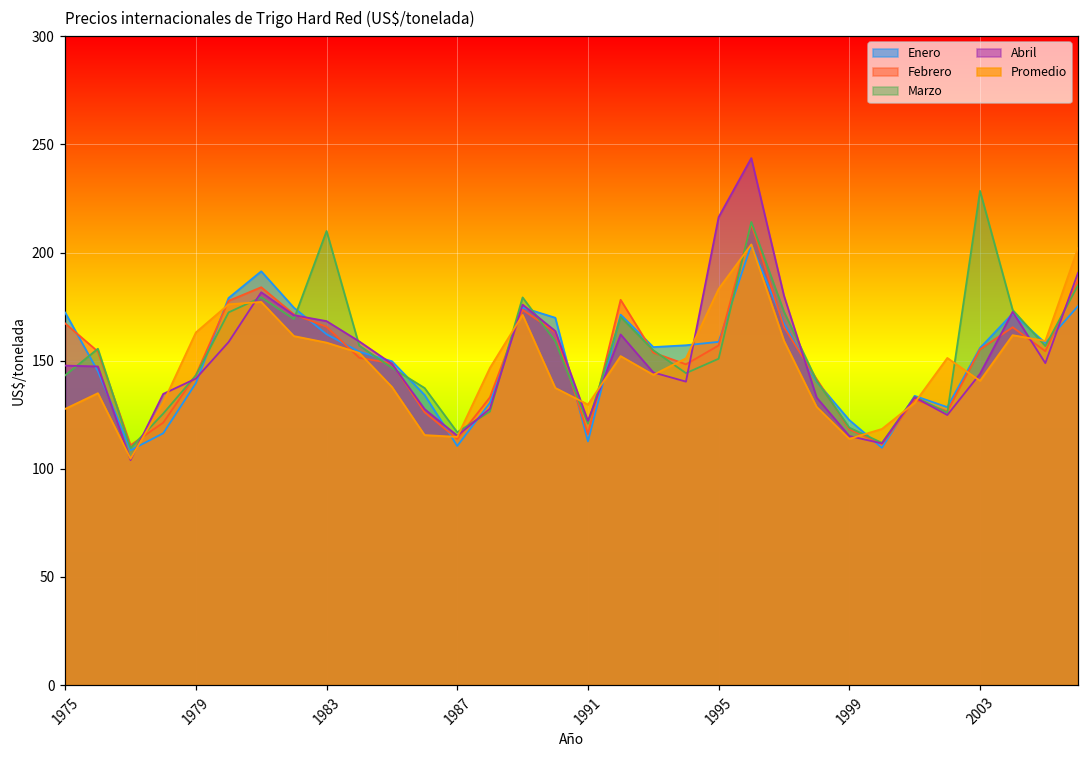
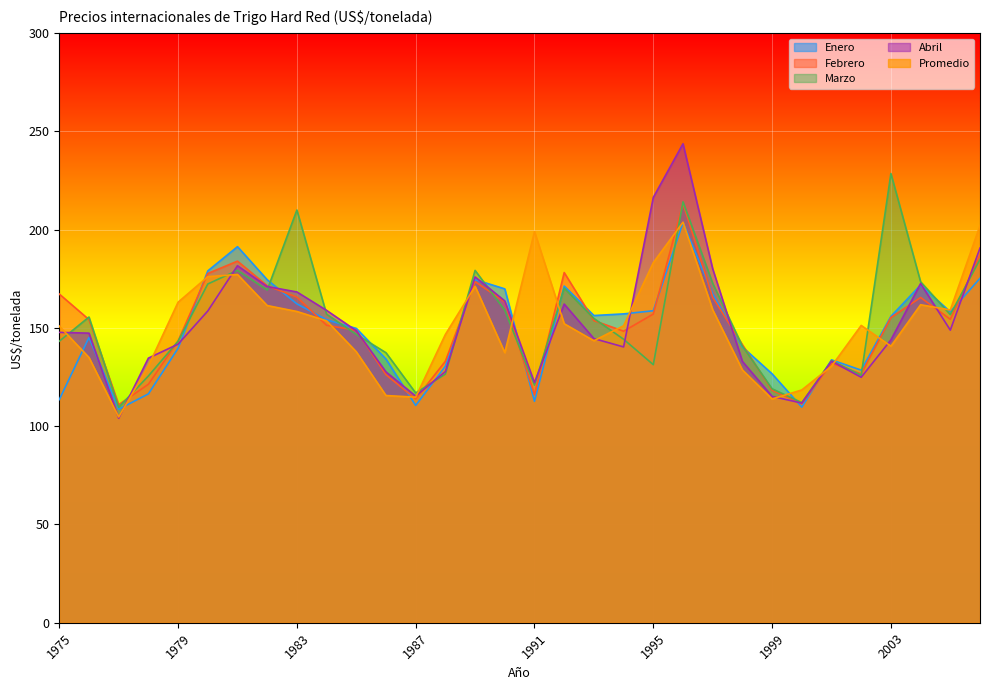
Enero, 1975: 172 -> 114
Promedio, 1975: 128 -> 151
Promedio, 1991: 130 -> 199
Marzo, 1995: 151 -> 131
Enero, 1999: 123 -> 127
